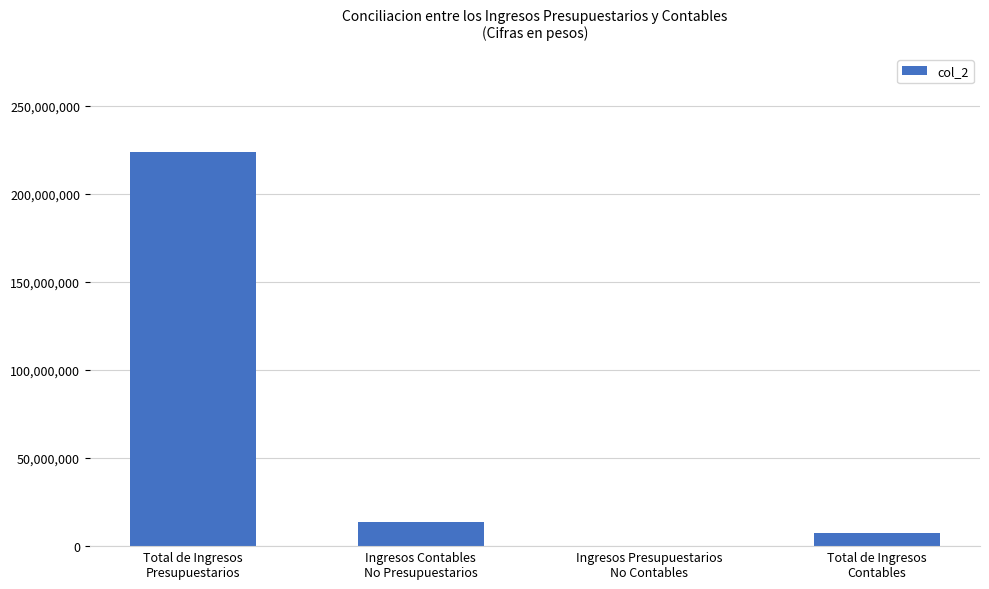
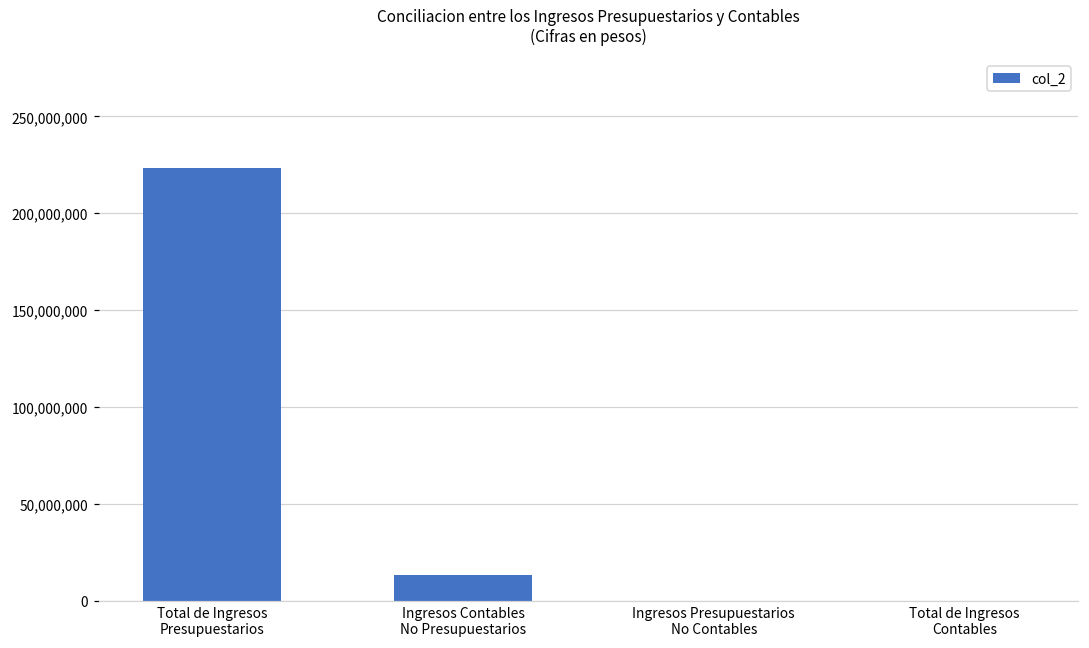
Total de Ingresos Contables: 7,000,000 -> 0
